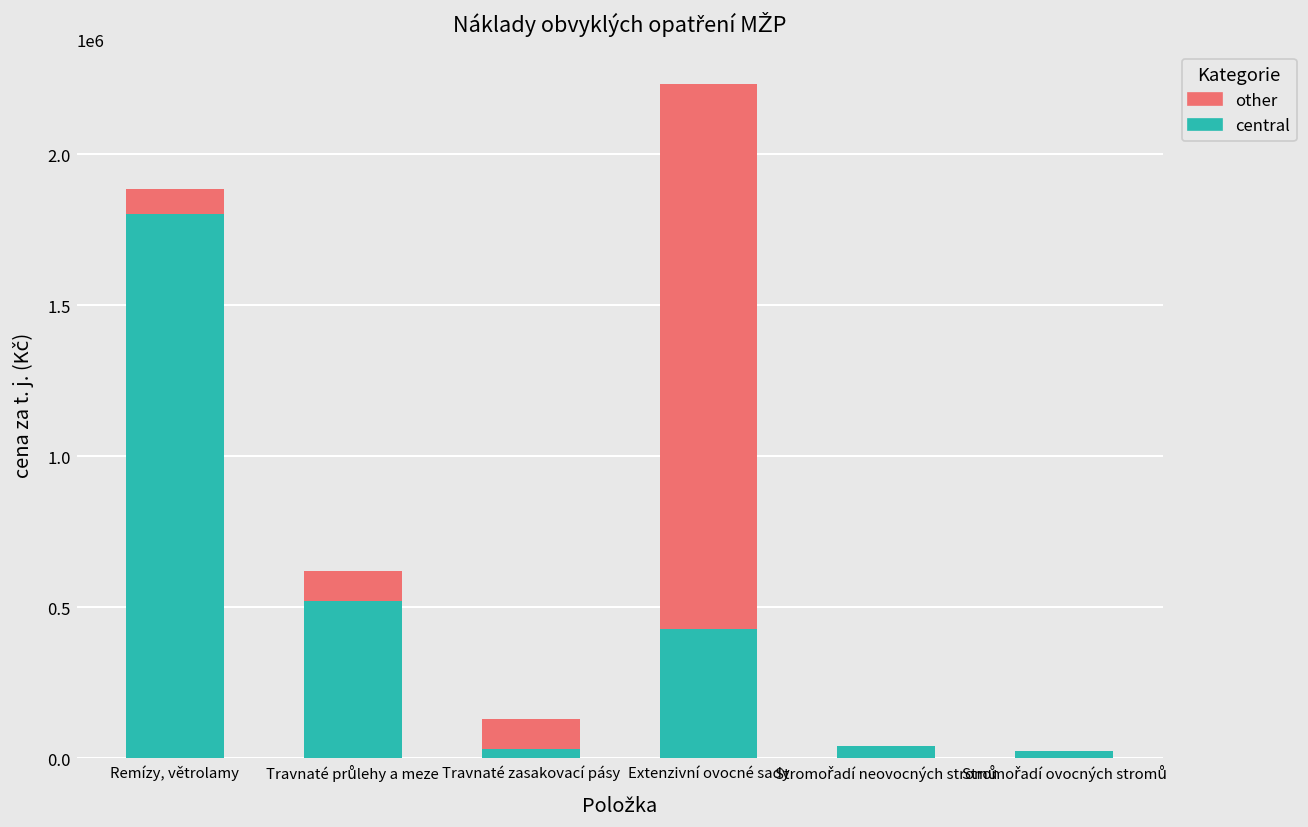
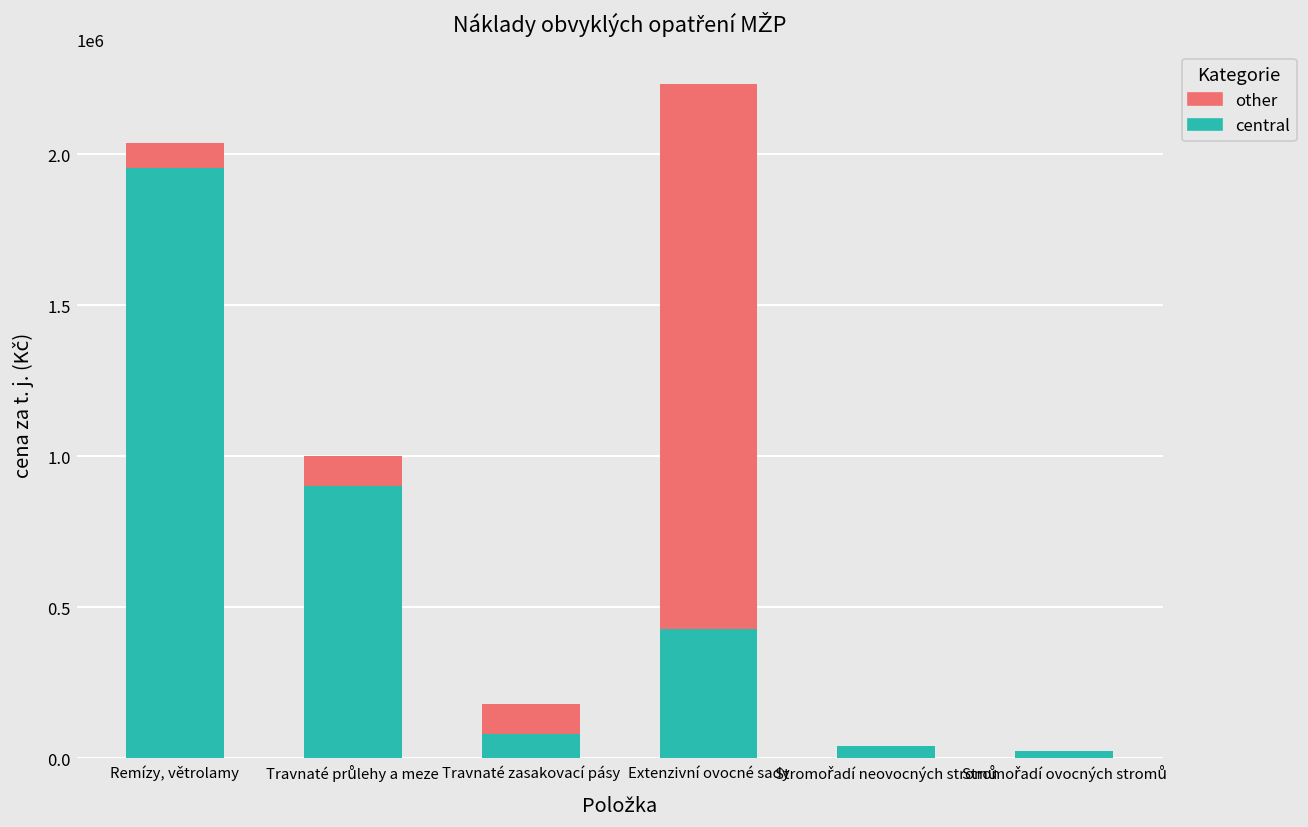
central, Remízy, větrolamy: 1800000 -> 1950000
central, Travnaté průlehy a meze: 520000 -> 900000
central, Travnaté zasakovací pásy: 30000 -> 80000
